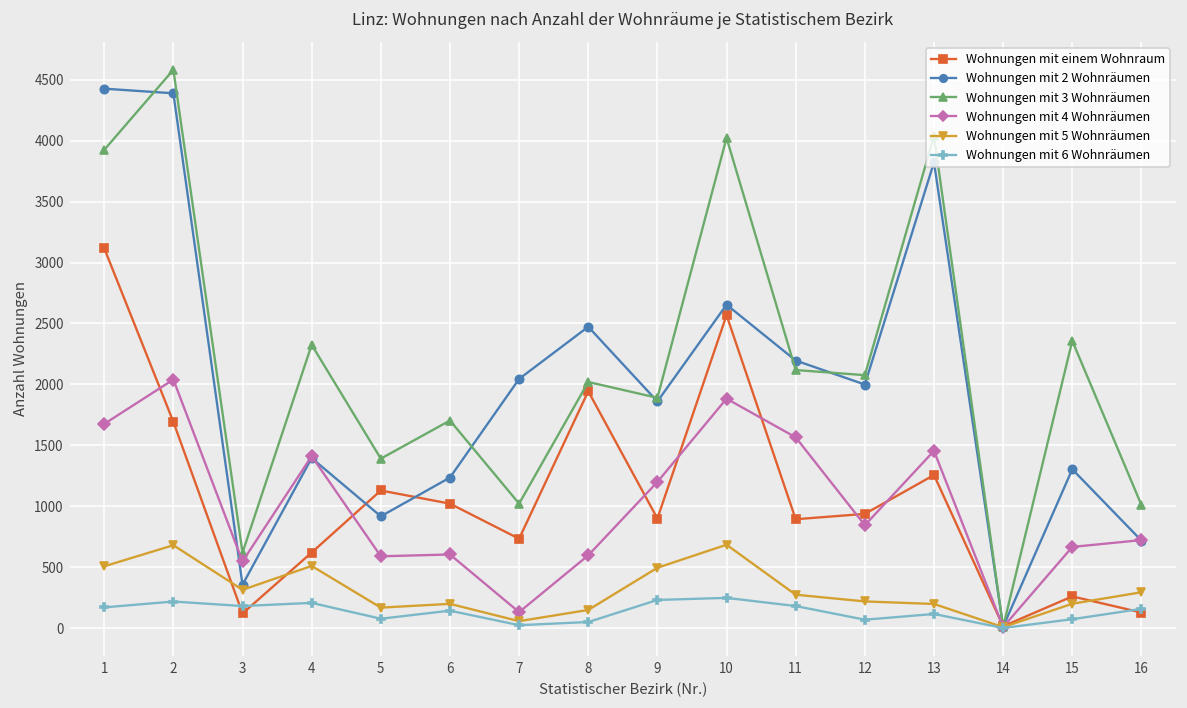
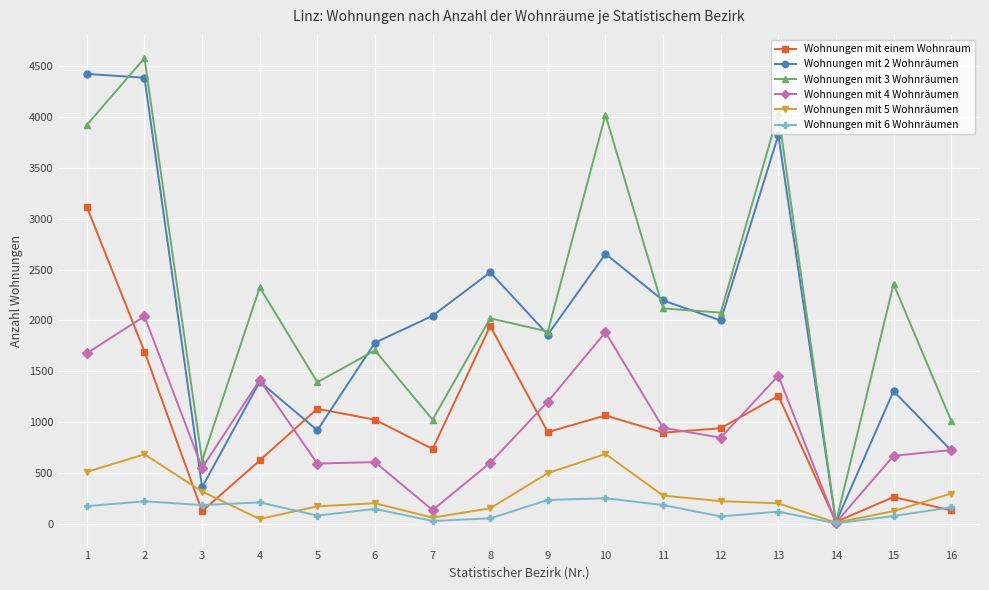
Wohnungen mit 5 Wohnräumen, 4: 510 -> 50
Wohnungen mit 2 Wohnräumen, 6: 1240 -> 1780
Wohnungen mit einem Wohnraum, 10: 2570 -> 1060
Wohnungen mit 4 Wohnräumen, 11: 1570 -> 940
Wohnungen mit 5 Wohnräumen, 15: 200 -> 120
